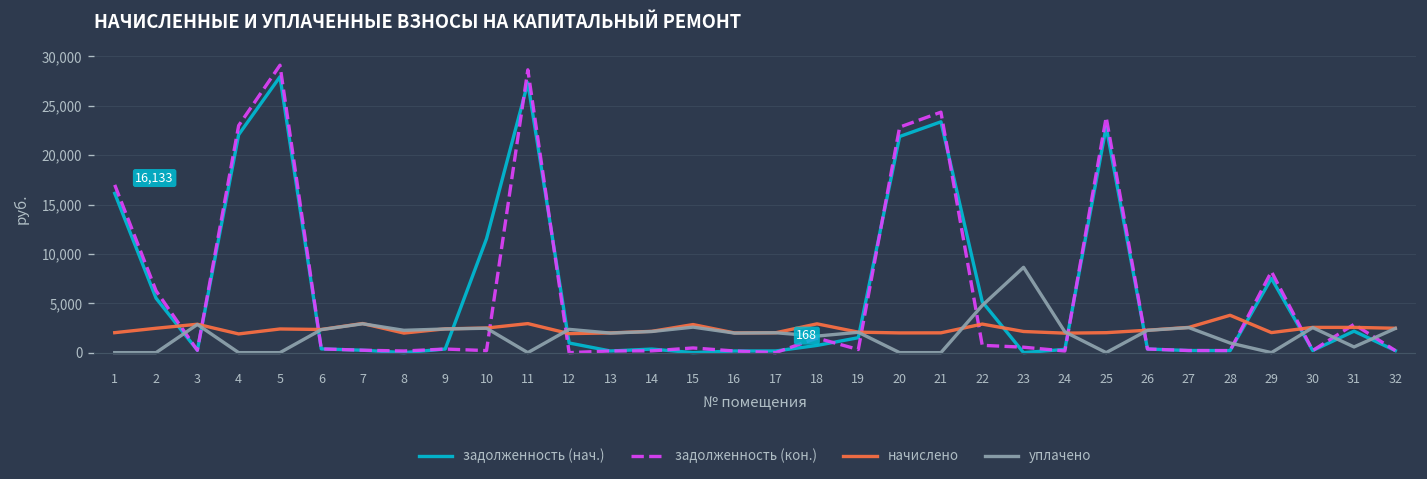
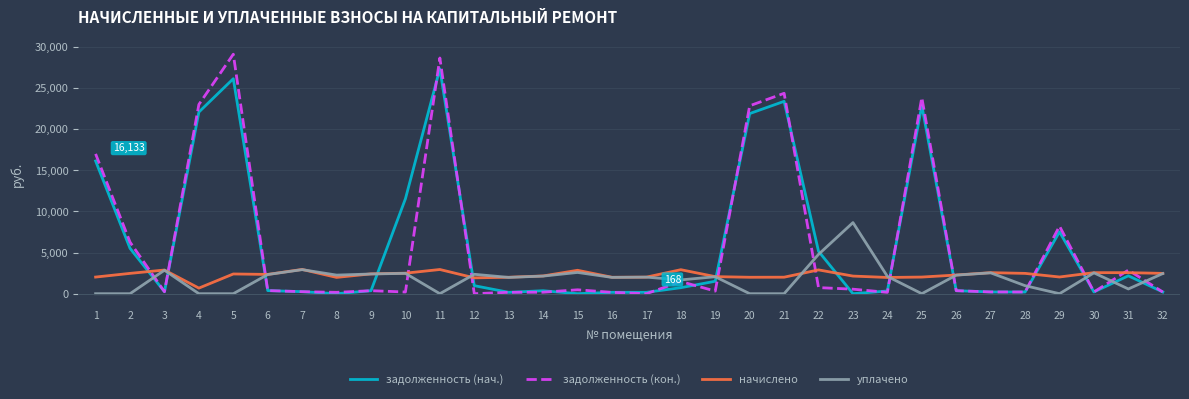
начислено, 4: 2,000 -> 1,000
задолженность (нач.), 5: 28,000 -> 26,000
начислено, 28: 4,000 -> 2,000
